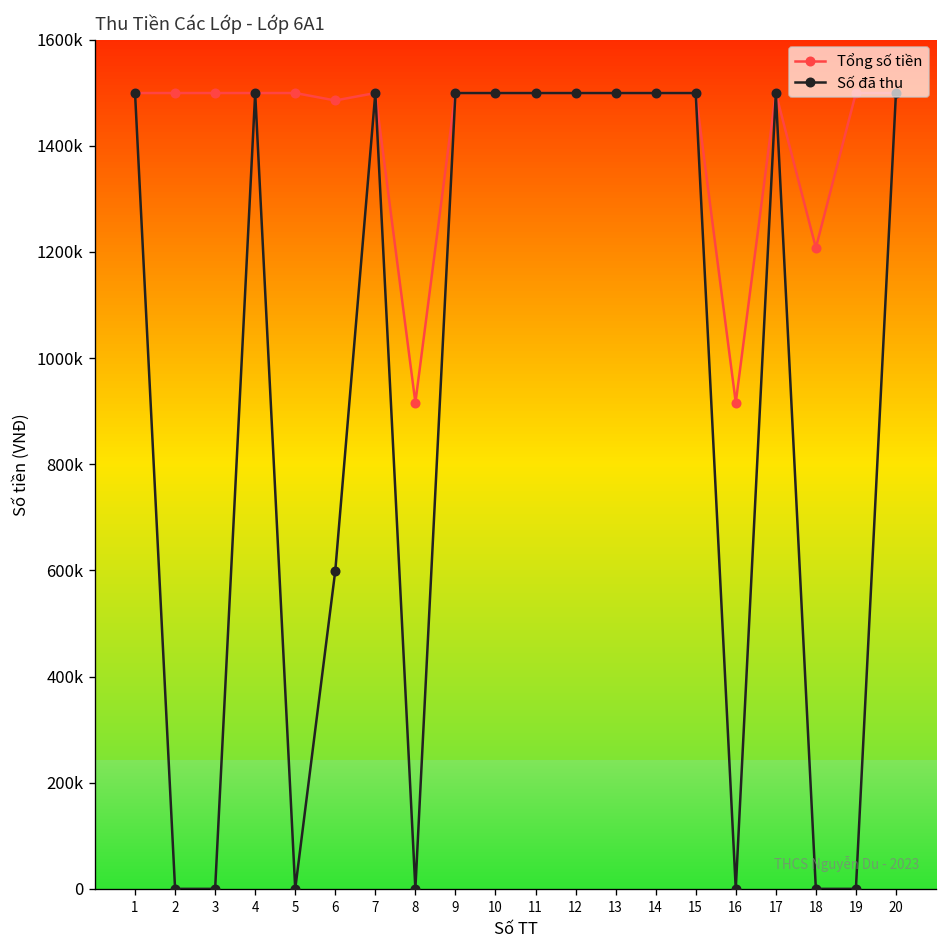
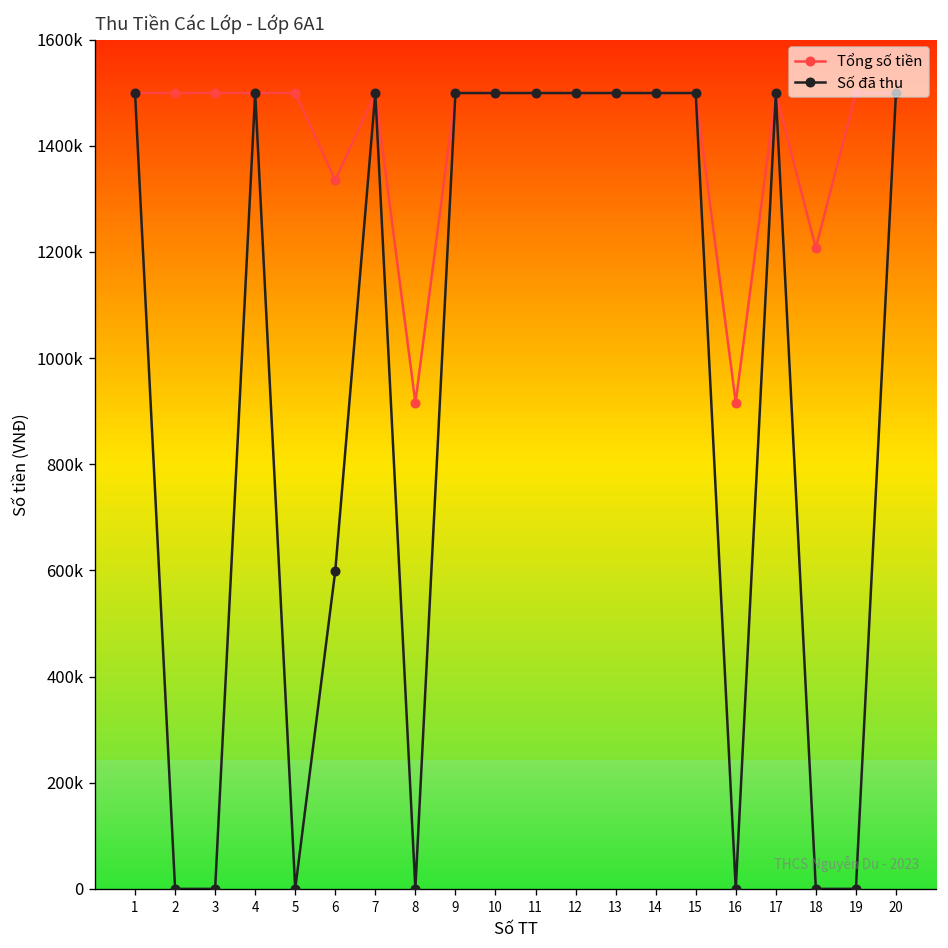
Tổng số tiền, 6: 1490000 -> 1340000
